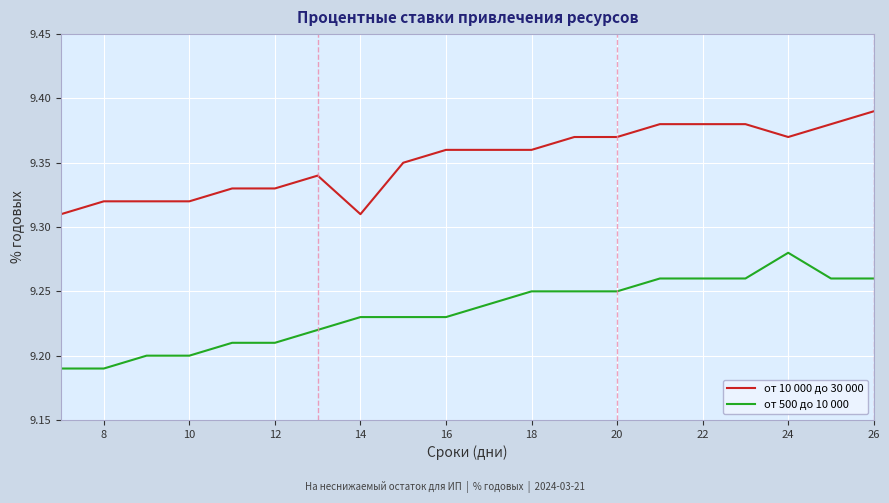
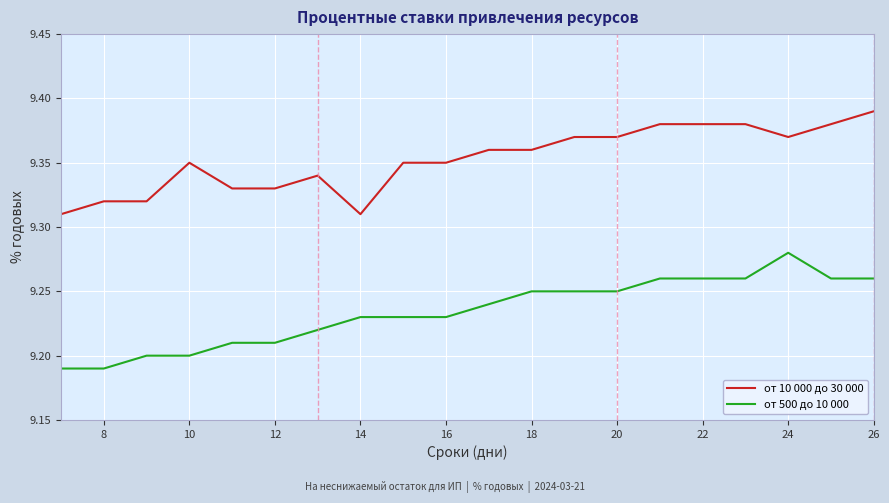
от 10 000 до 30 000, 10: 9.32 -> 9.35
от 10 000 до 30 000, 16: 9.36 -> 9.35
